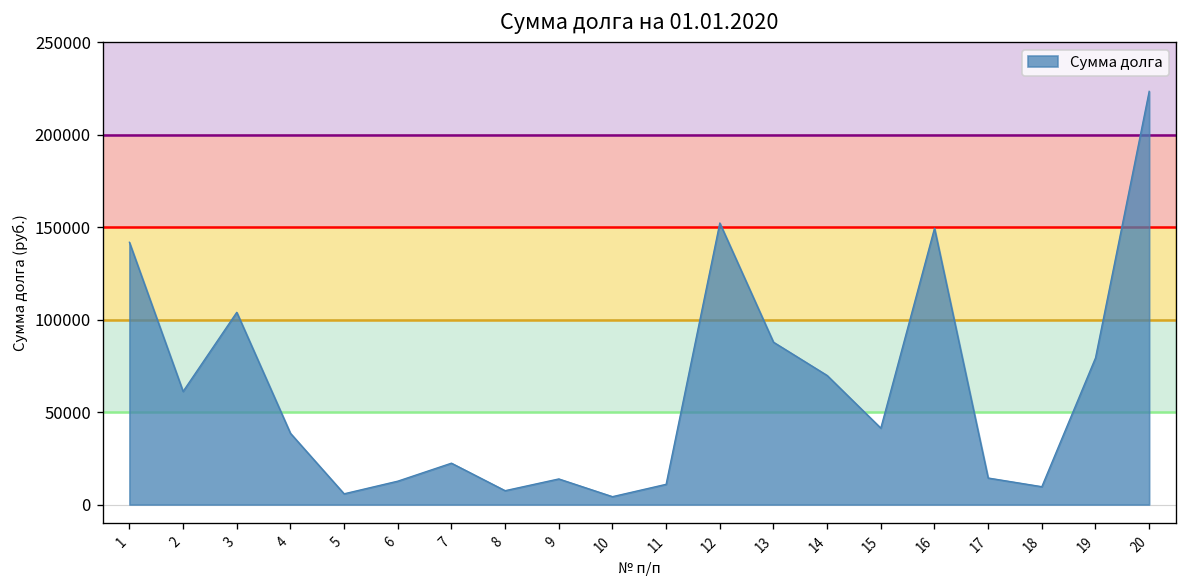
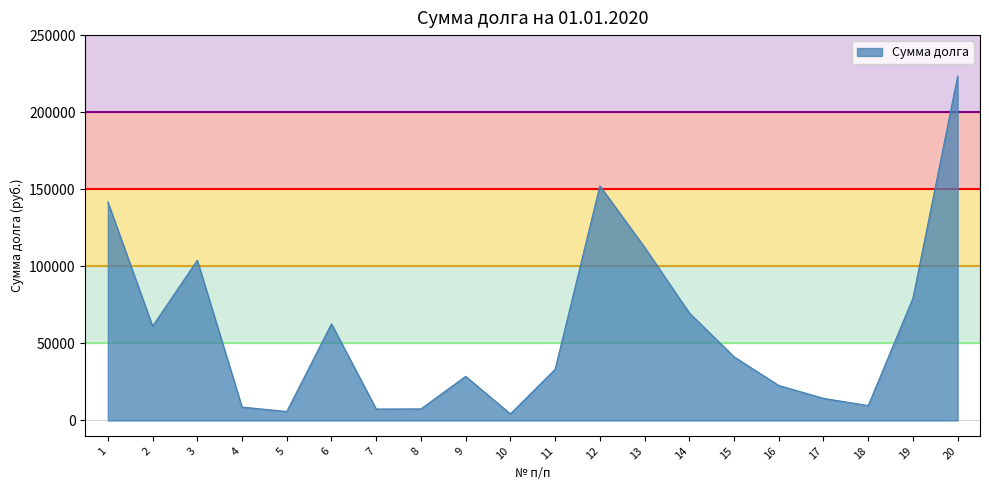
4: 39000 -> 9000
6: 13000 -> 63000
7: 22000 -> 7000
9: 14000 -> 29000
11: 11000 -> 33000
13: 88000 -> 112000
16: 149000 -> 23000
